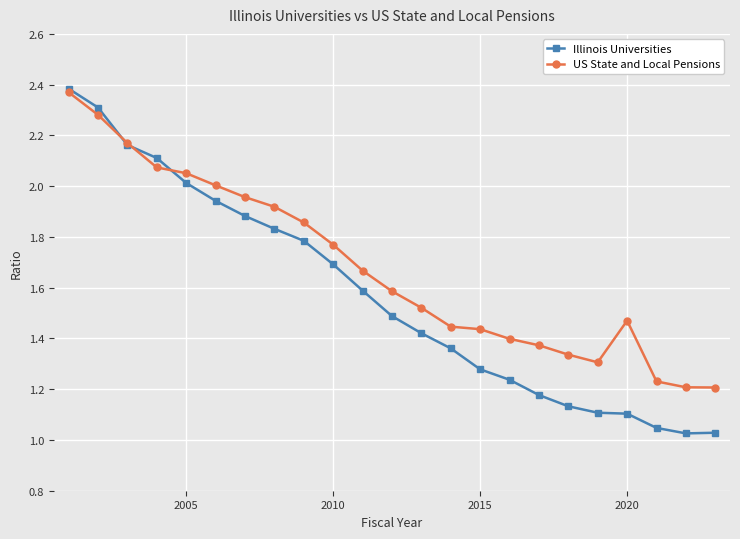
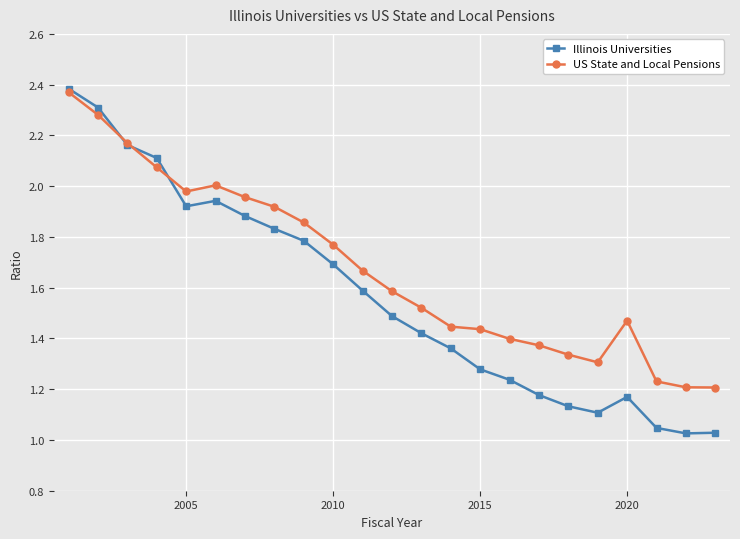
Illinois Universities, 2005: 2.01 -> 1.92
US State and Local Pensions, 2005: 2.05 -> 1.98
Illinois Universities, 2020: 1.10 -> 1.17
